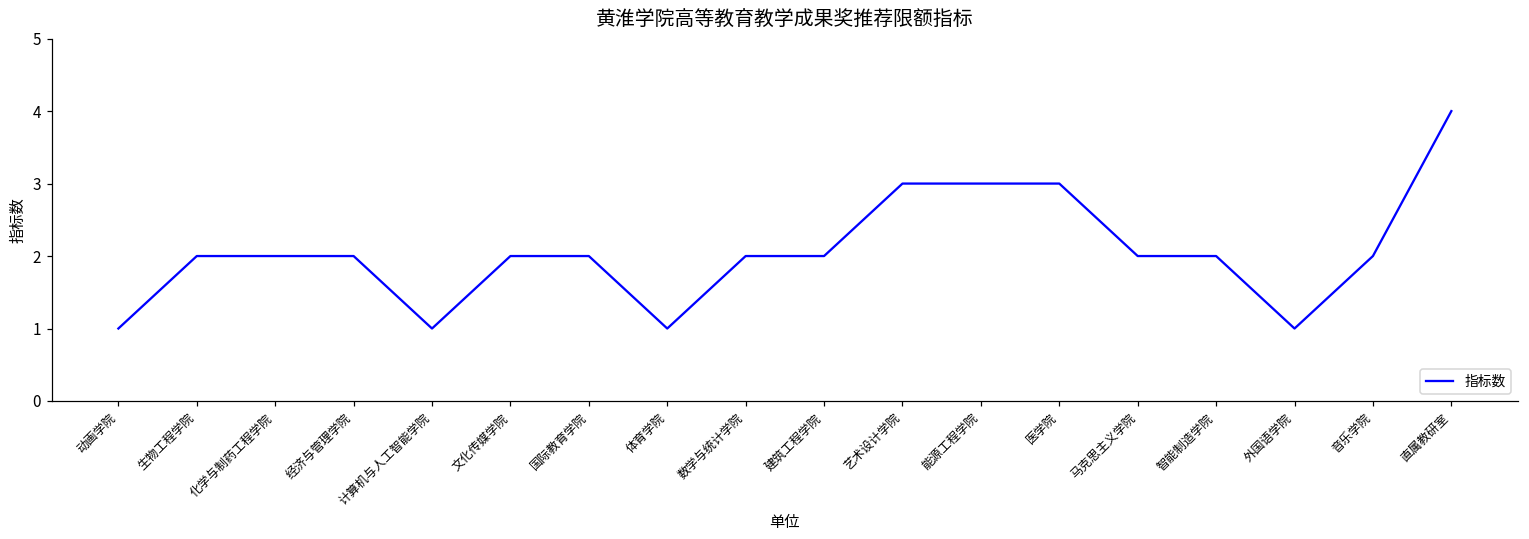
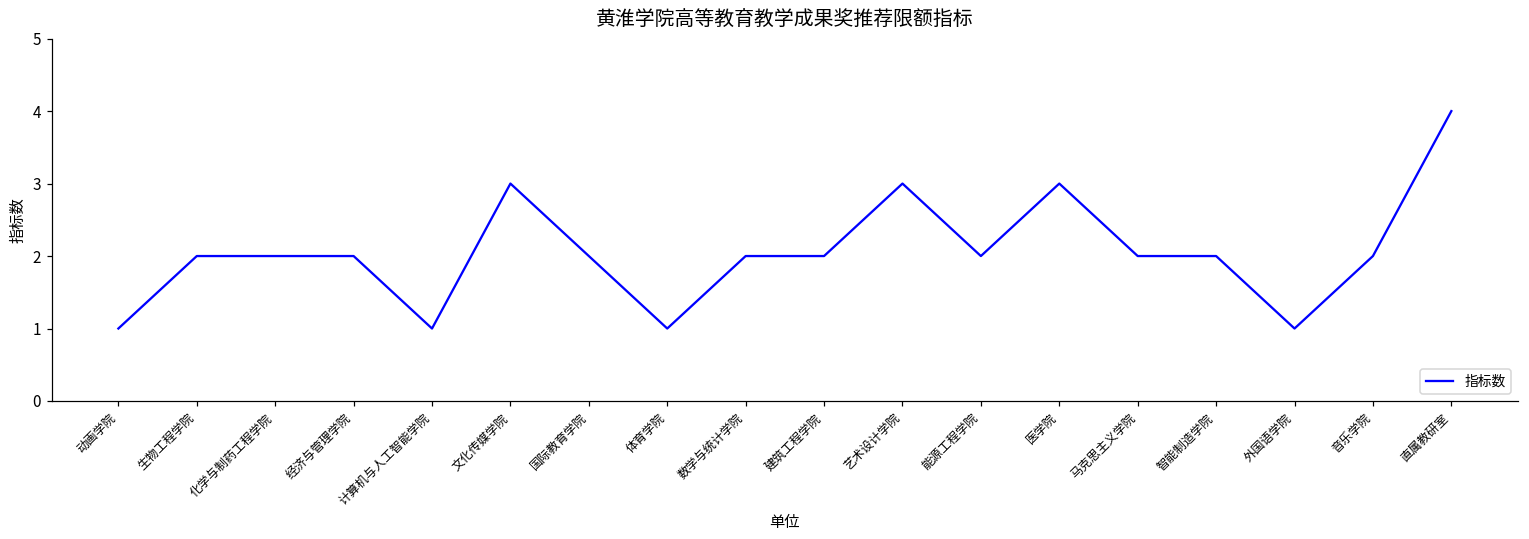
文化传媒学院: 2 -> 3
能源工程学院: 3 -> 2
